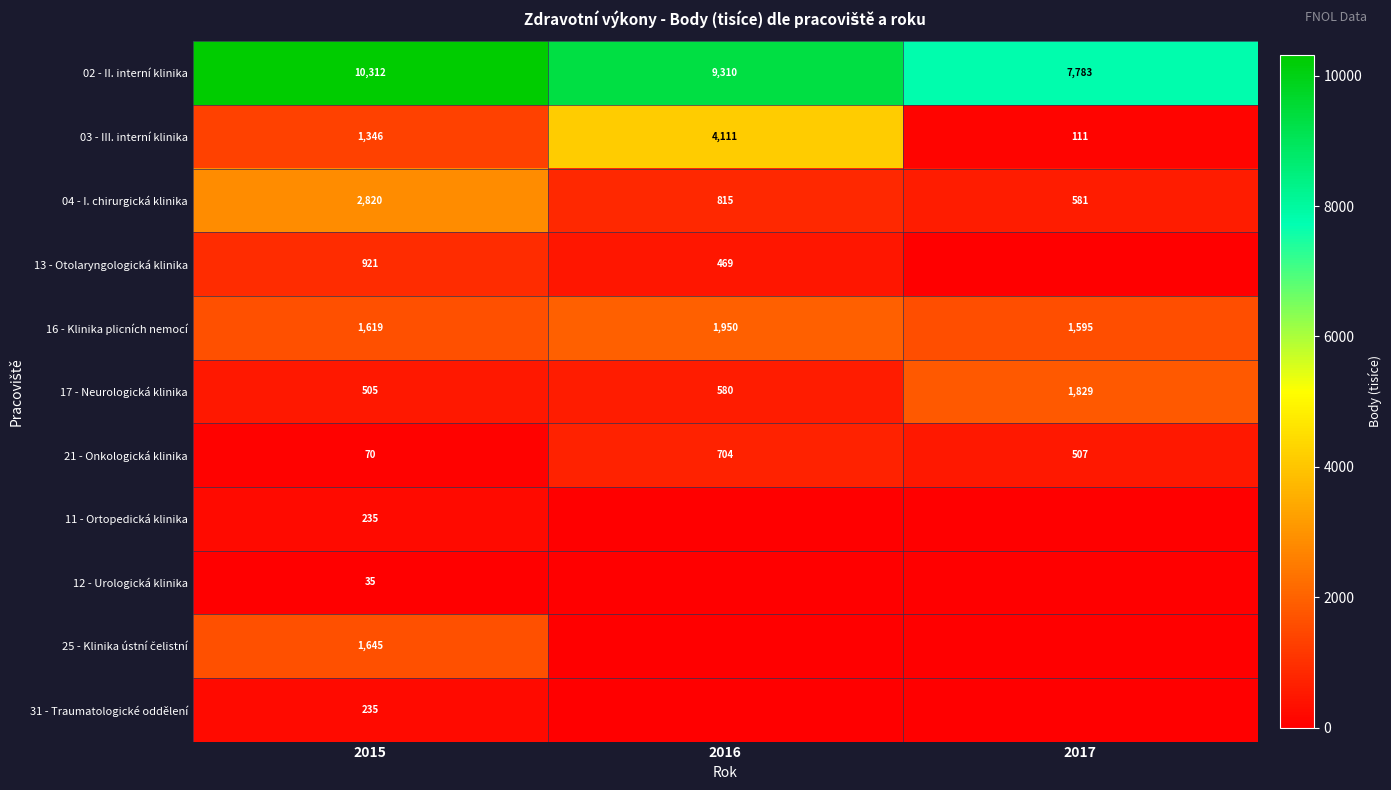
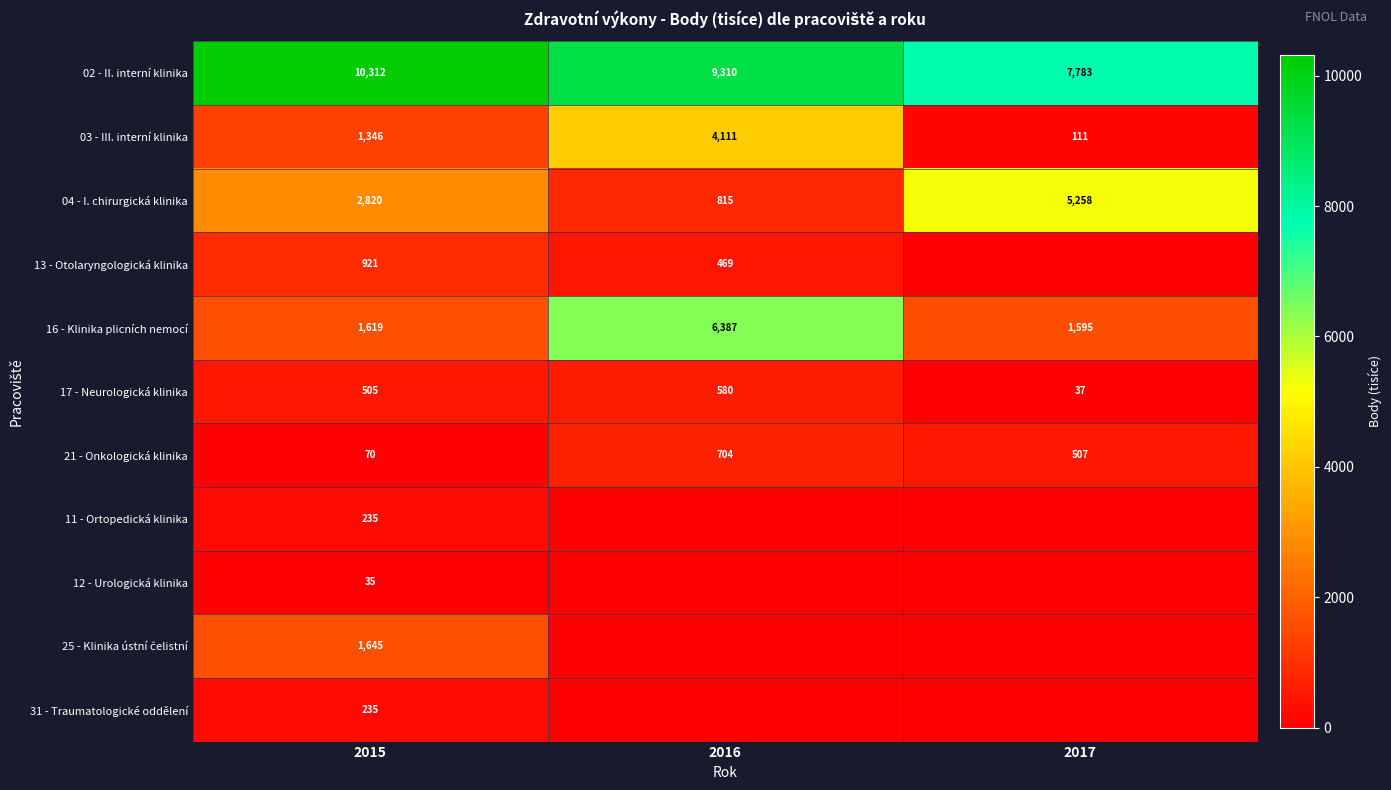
04 - I. chirurgická klinika, 2017: 581 -> 5,258
16 - Klinika plicních nemocí, 2016: 1,950 -> 6,387
17 - Neurologická klinika, 2017: 1,829 -> 37
